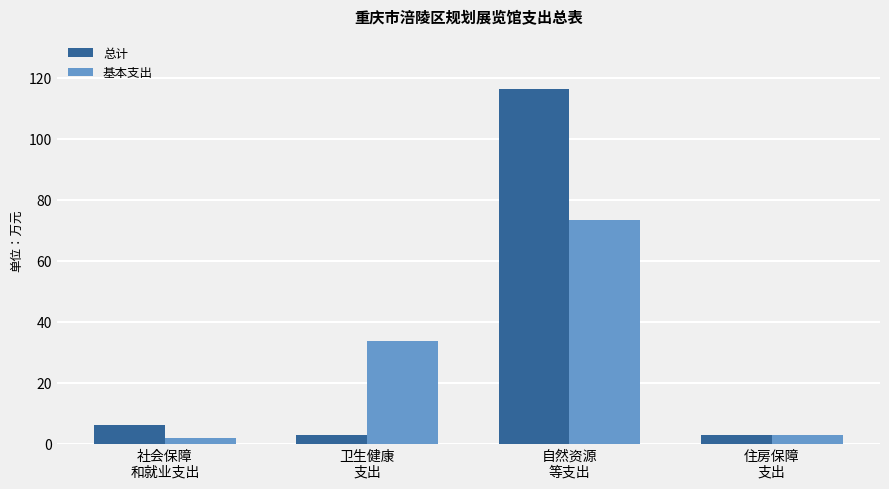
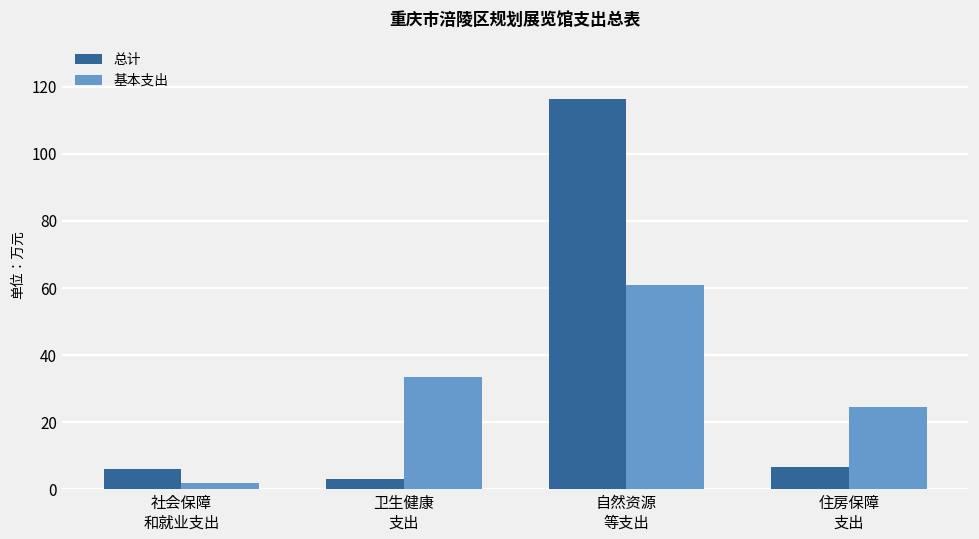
基本支出, 自然资源 等支出: 74 -> 61
总计, 住房保障 支出: 3 -> 7
基本支出, 住房保障 支出: 3 -> 24
